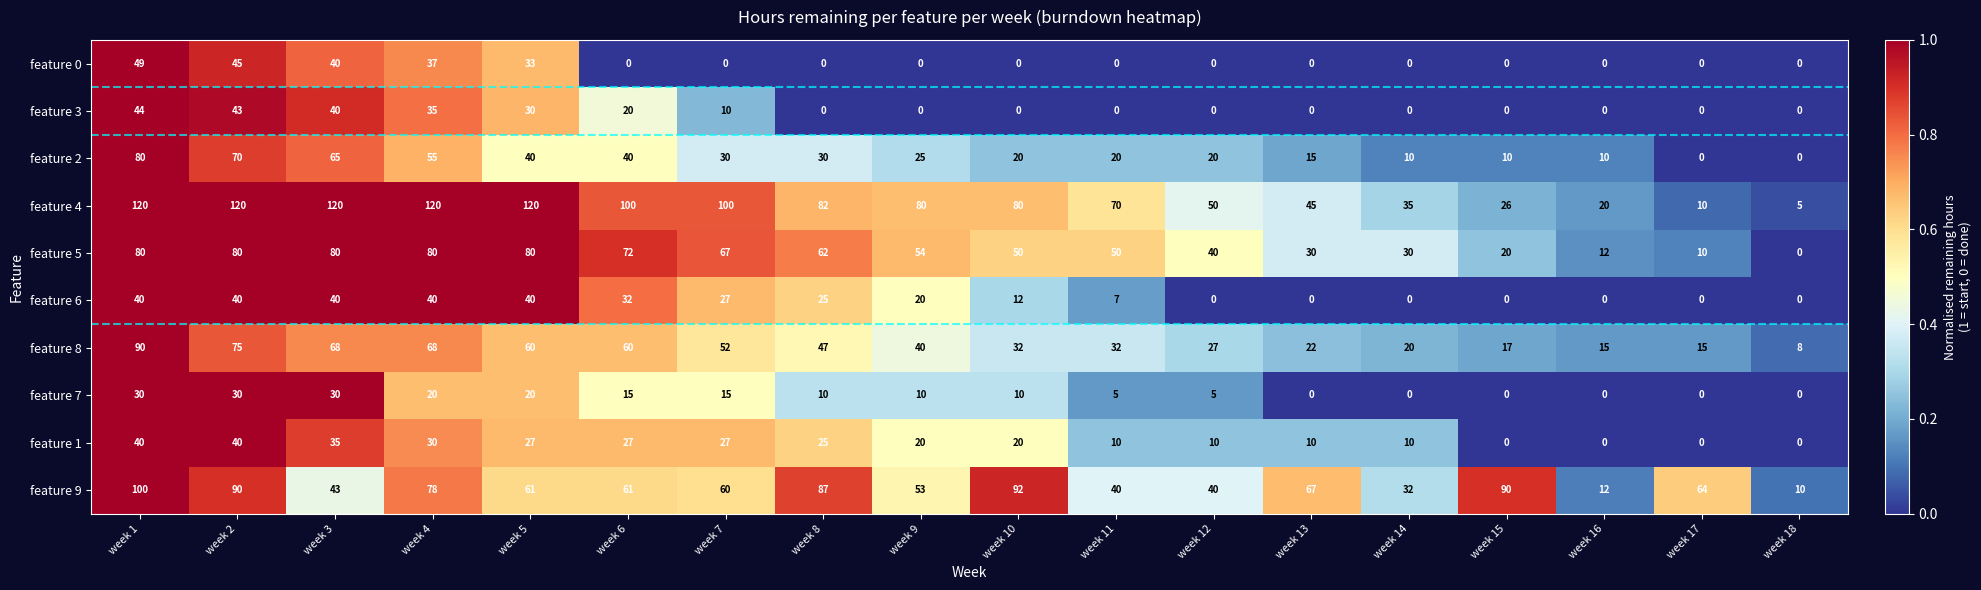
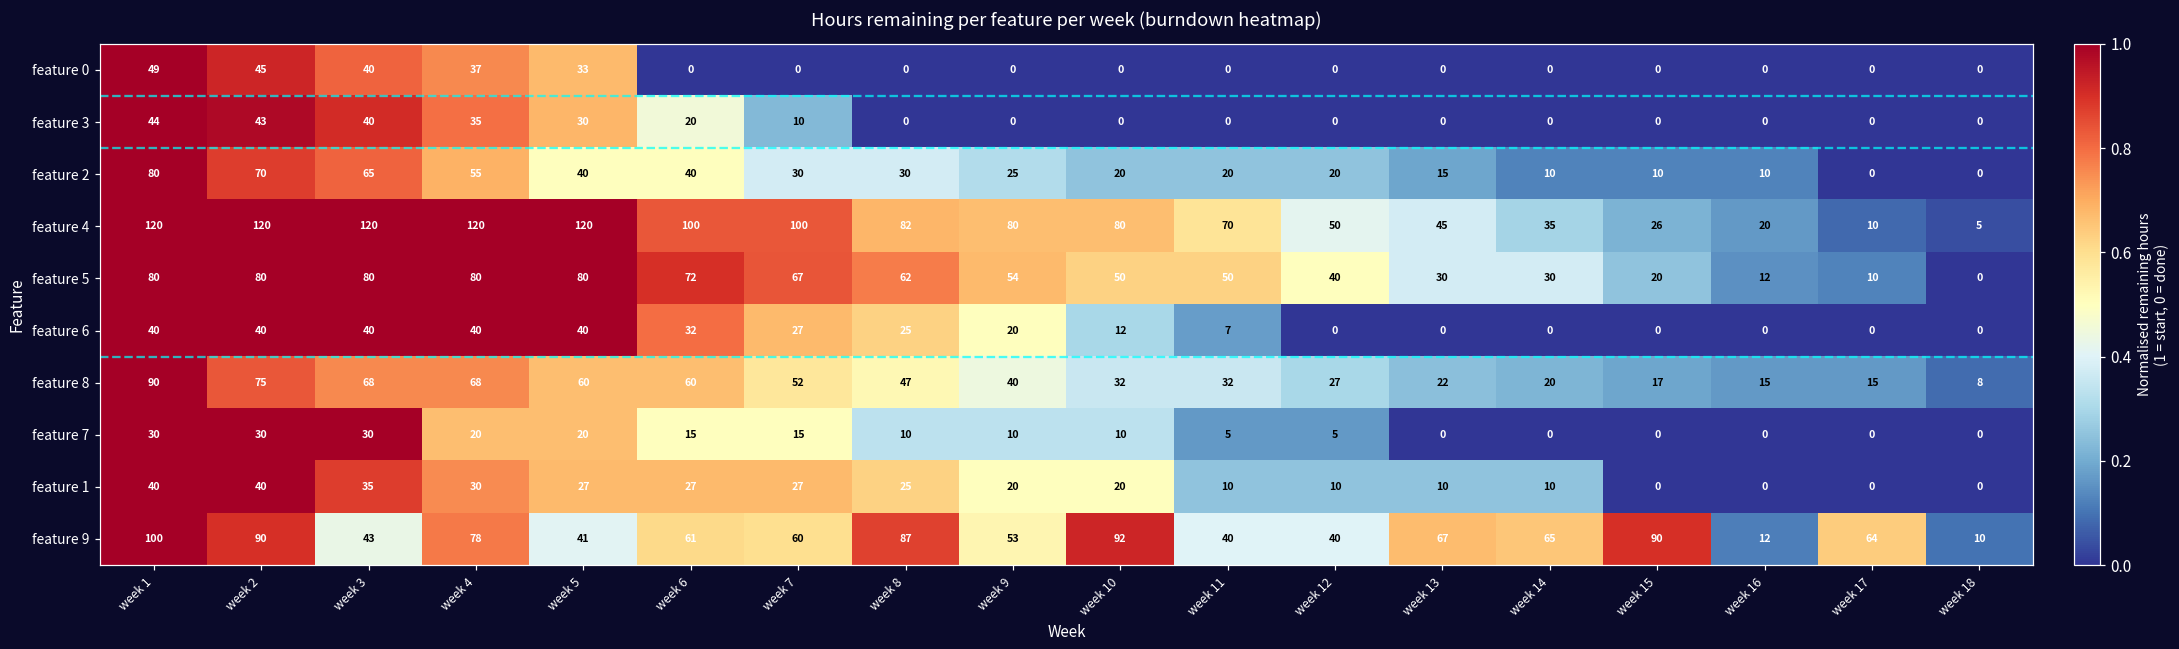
feature 9, week 5: 61 -> 41
feature 9, week 14: 32 -> 65
